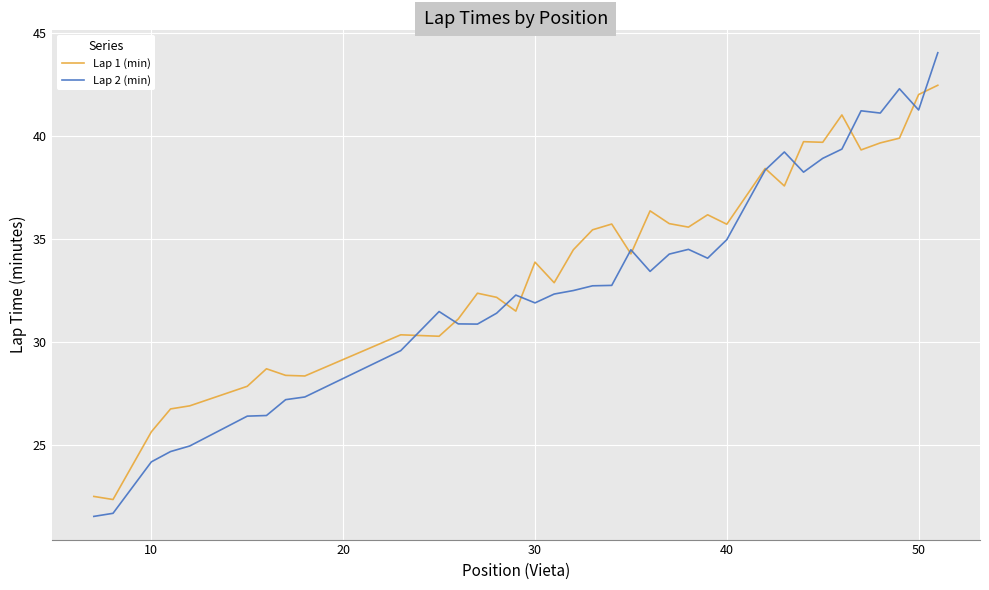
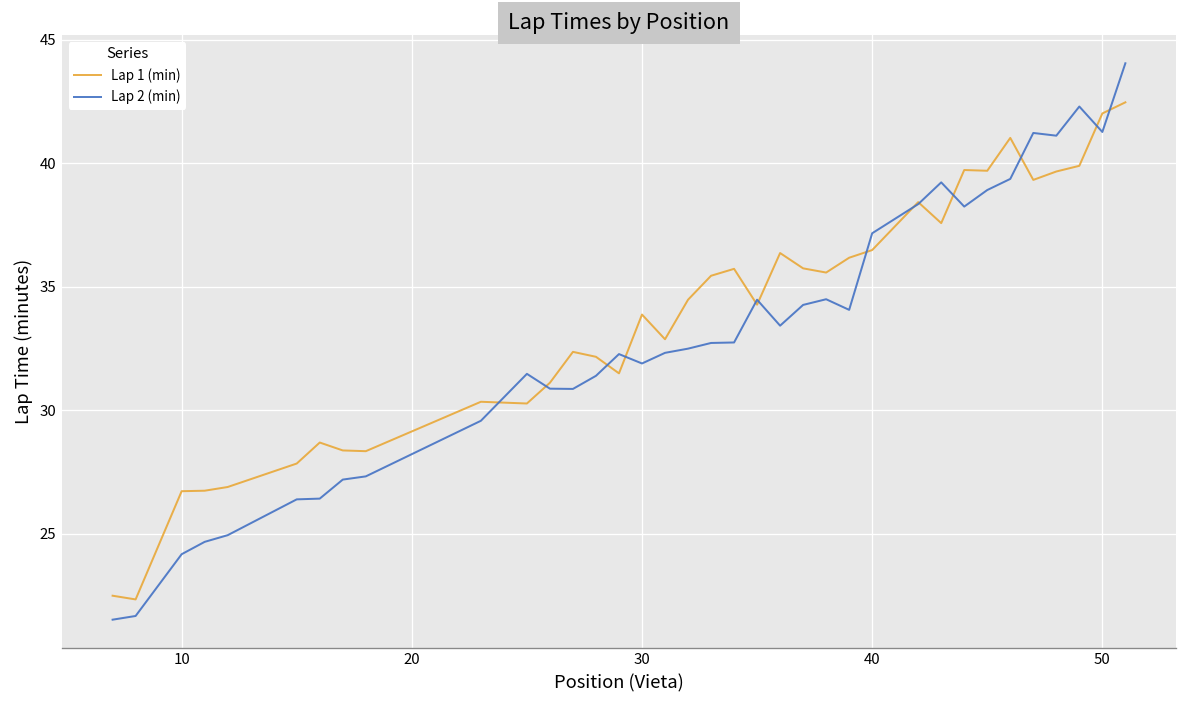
Lap 1 (min), 10: 25.6 -> 26.7
Lap 1 (min), 40: 35.7 -> 36.5
Lap 2 (min), 40: 35.0 -> 37.2
